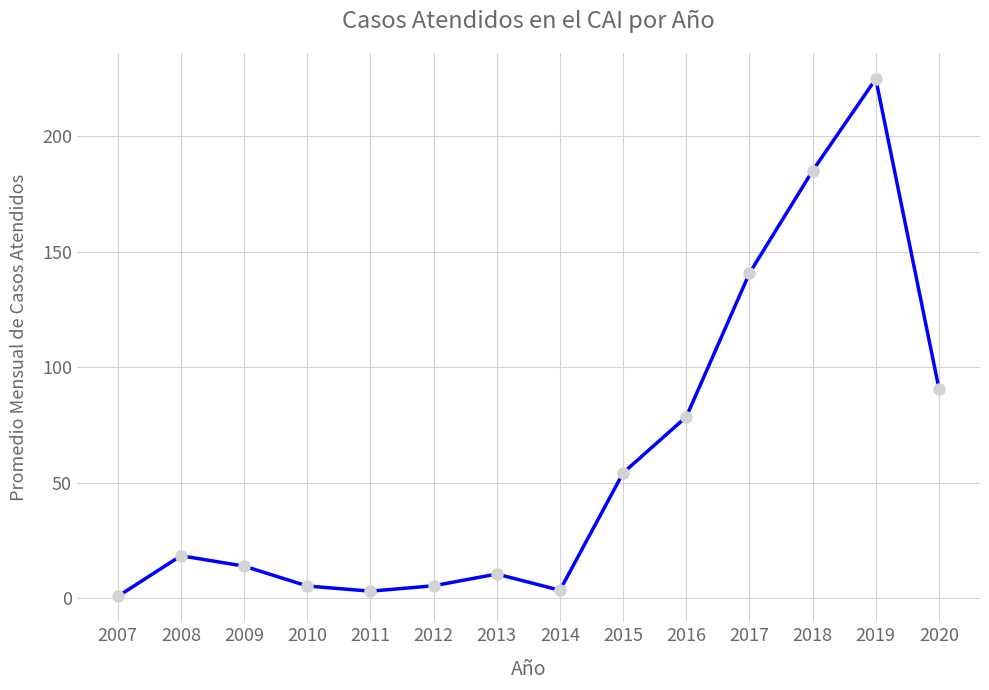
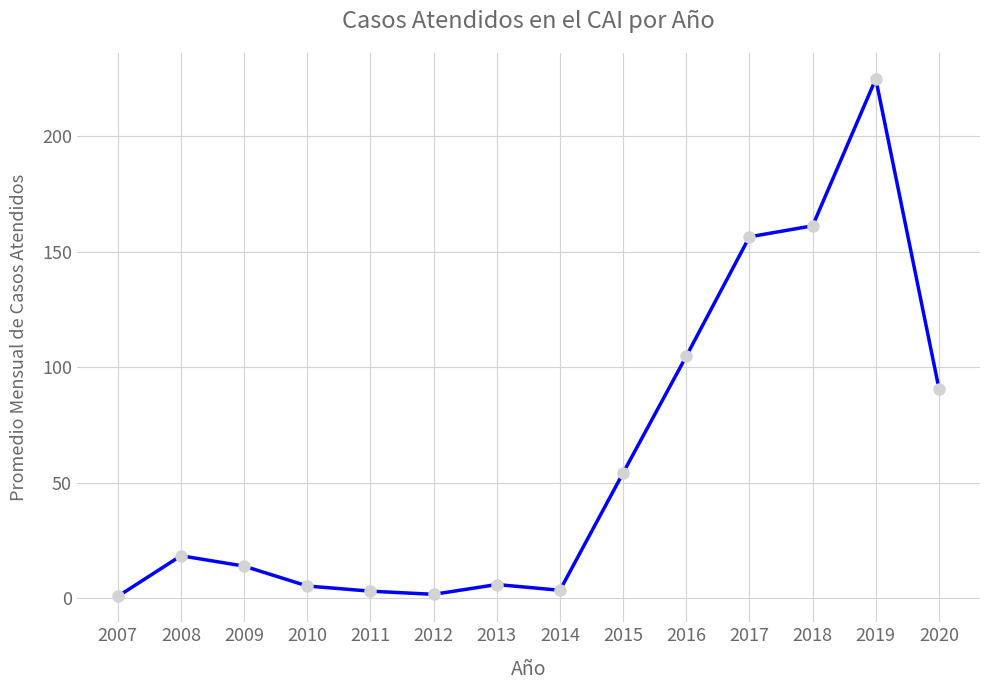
2012: 6 -> 2
2013: 11 -> 6
2016: 79 -> 105
2017: 141 -> 156
2018: 185 -> 161
